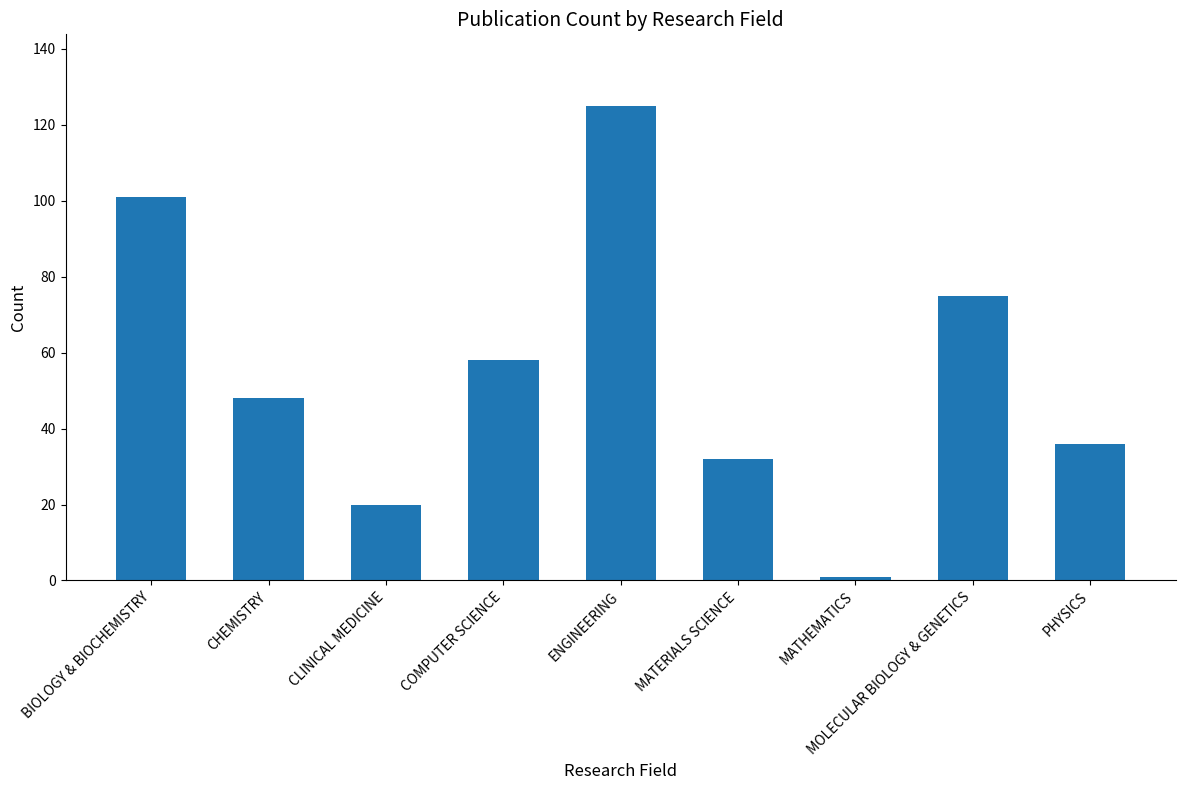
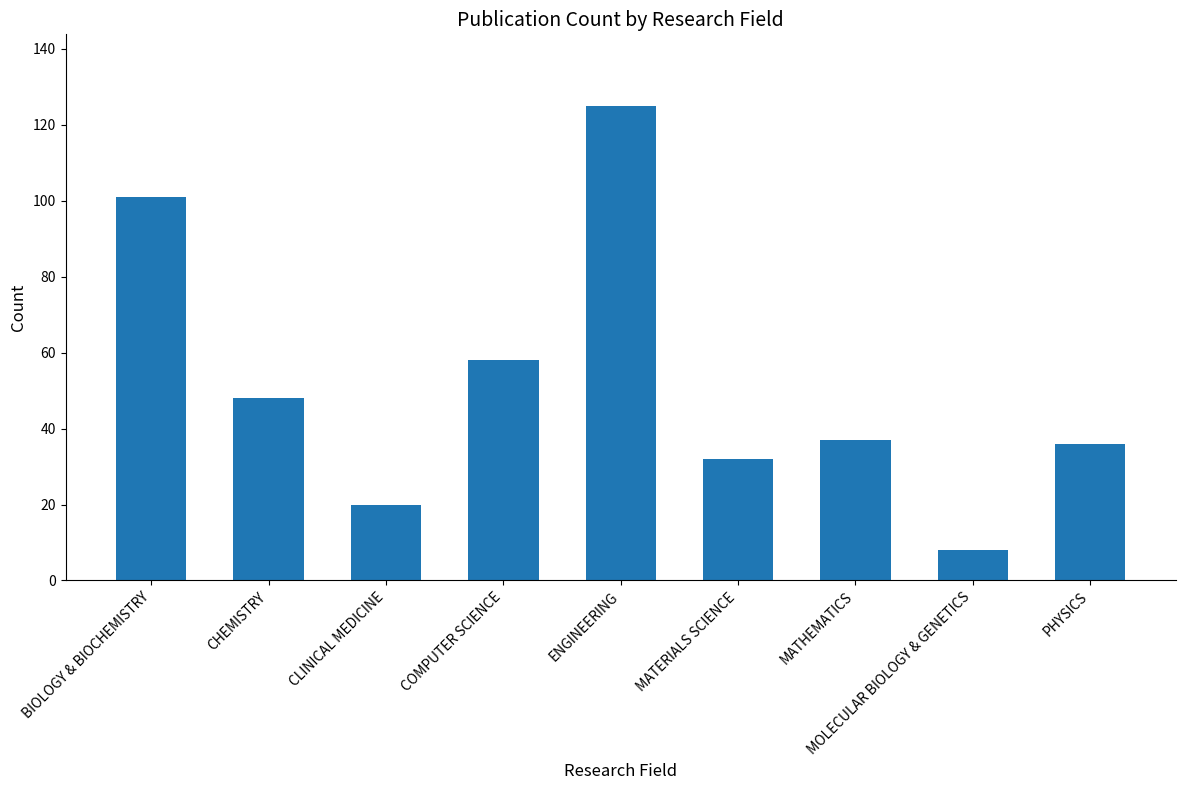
MATHEMATICS: 1 -> 37
MOLECULAR BIOLOGY & GENETICS: 75 -> 8
